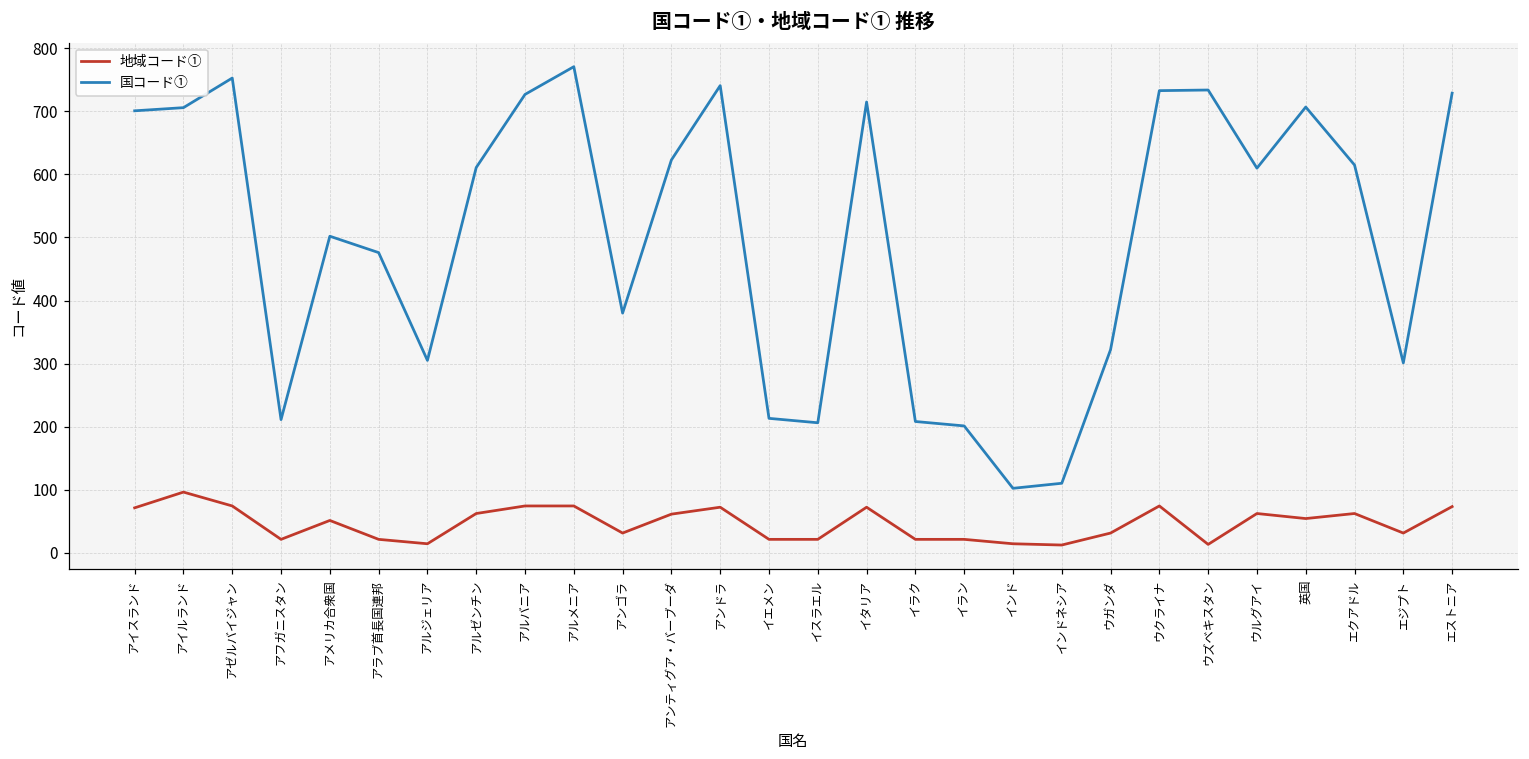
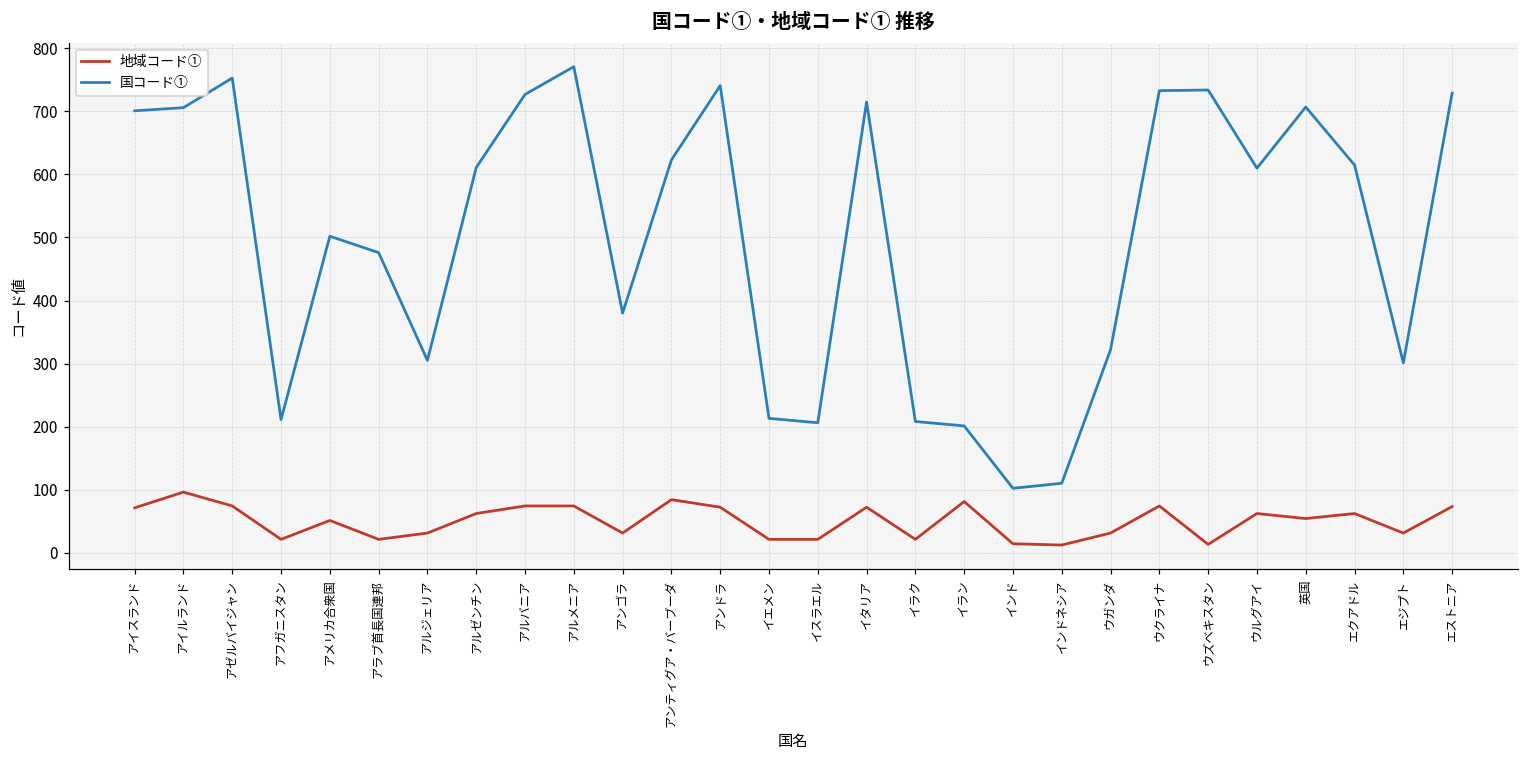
地域コード①, アルジェリア: 10 -> 30
地域コード①, アンティグア・バーブーダ: 60 -> 80
地域コード①, イラン: 20 -> 80
